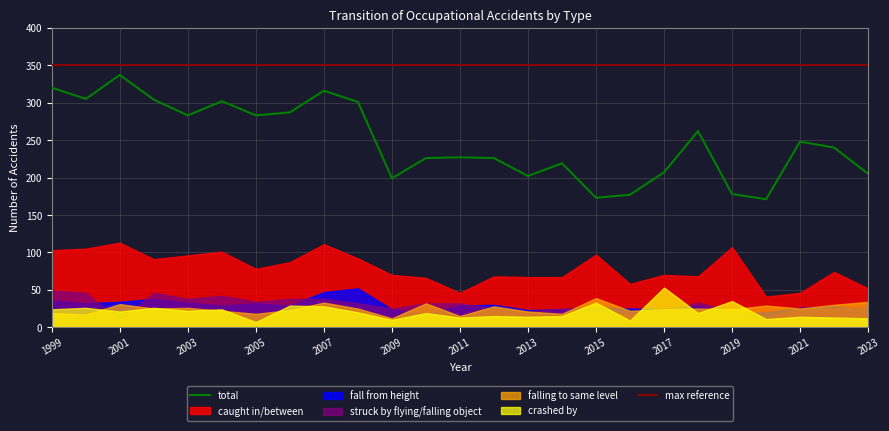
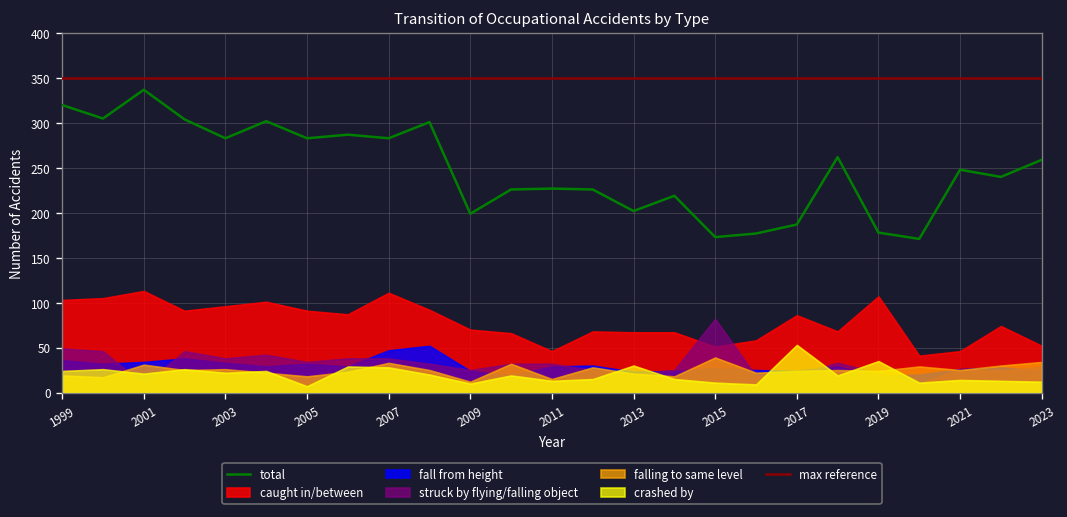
caught in/between, 2005: 80 -> 90
total, 2007: 320 -> 280
crashed by, 2013: 10 -> 30
caught in/between, 2015: 100 -> 50
struck by flying/falling object, 2015: 20 -> 80
crashed by, 2015: 30 -> 10
total, 2017: 210 -> 190
caught in/between, 2017: 70 -> 90
total, 2023: 210 -> 260
